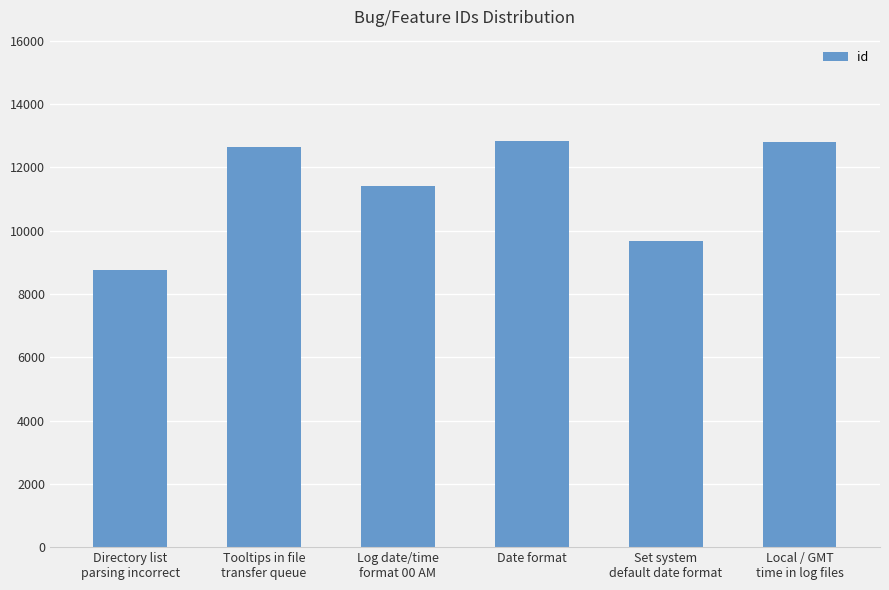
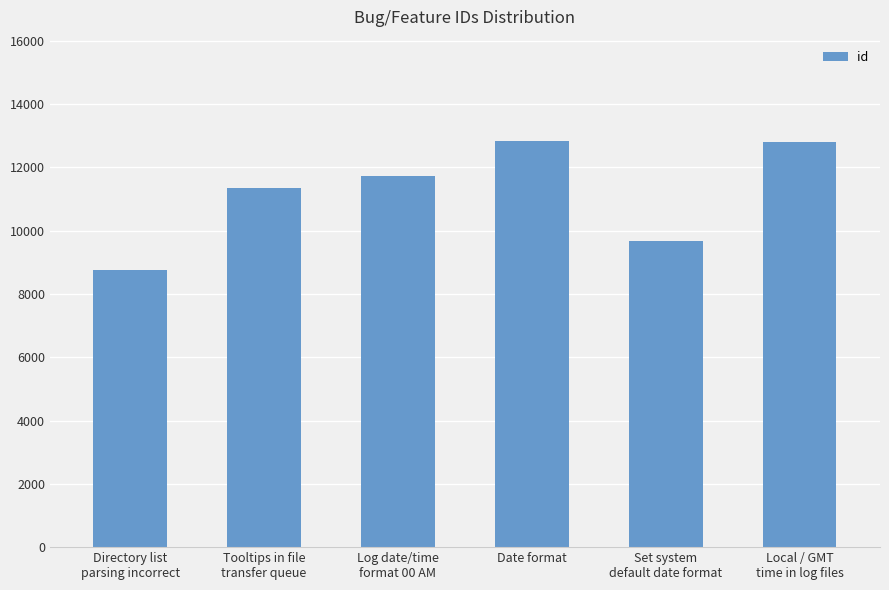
Tooltips in file transfer queue: 12600 -> 11400
Log date/time format 00 AM: 11400 -> 11700
